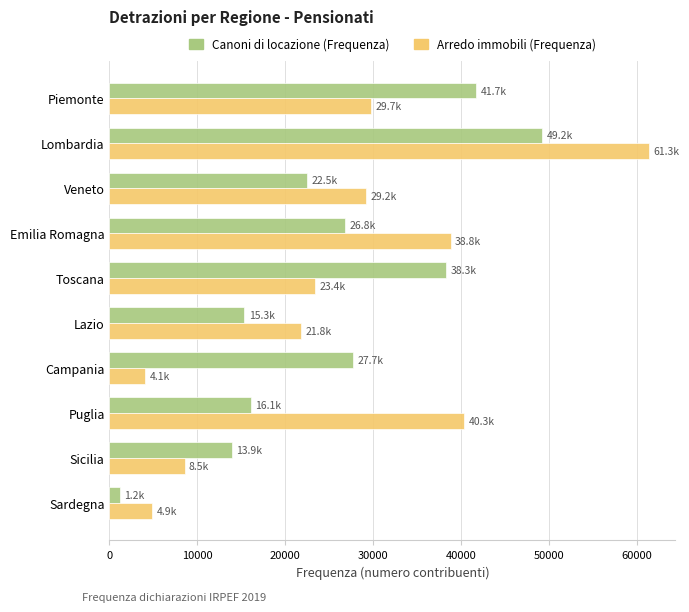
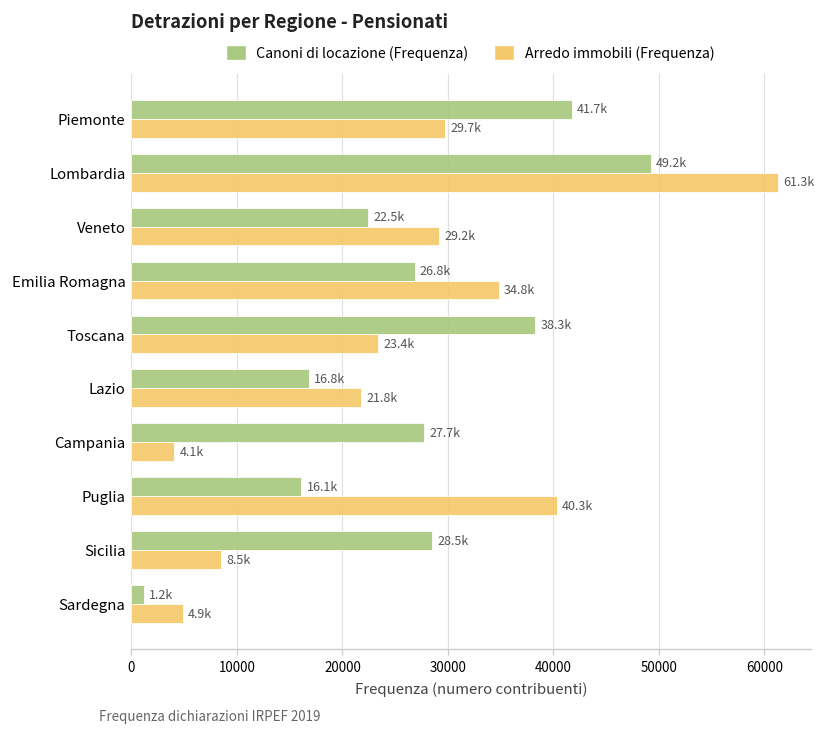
Arredo immobili (Frequenza), Emilia Romagna: 38.8k -> 34.8k
Canoni di locazione (Frequenza), Lazio: 15.3k -> 16.8k
Canoni di locazione (Frequenza), Sicilia: 13.9k -> 28.5k
